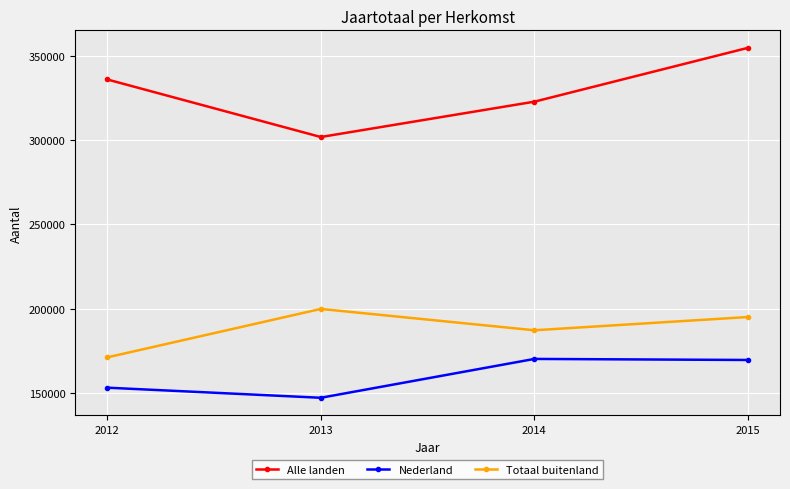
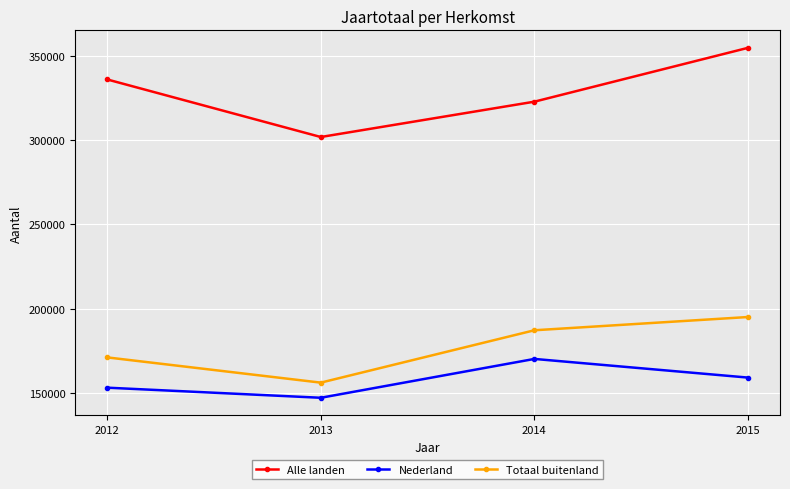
Totaal buitenland, 2013: 200000 -> 156000
Nederland, 2015: 169000 -> 159000
